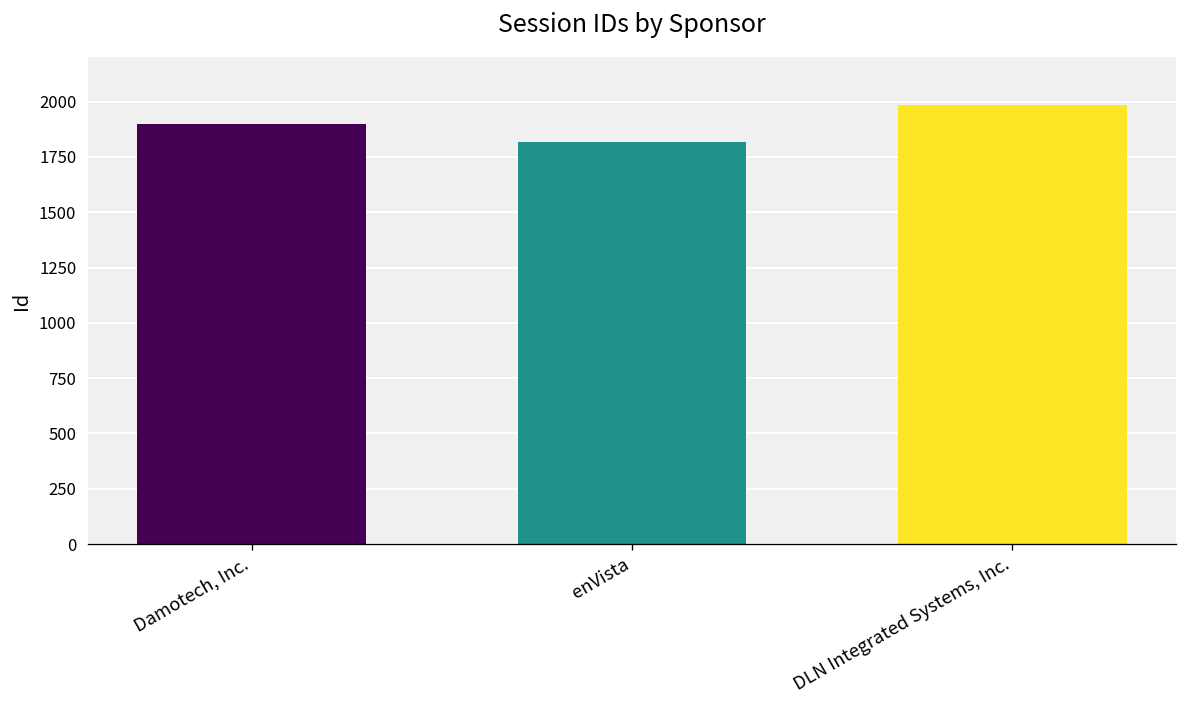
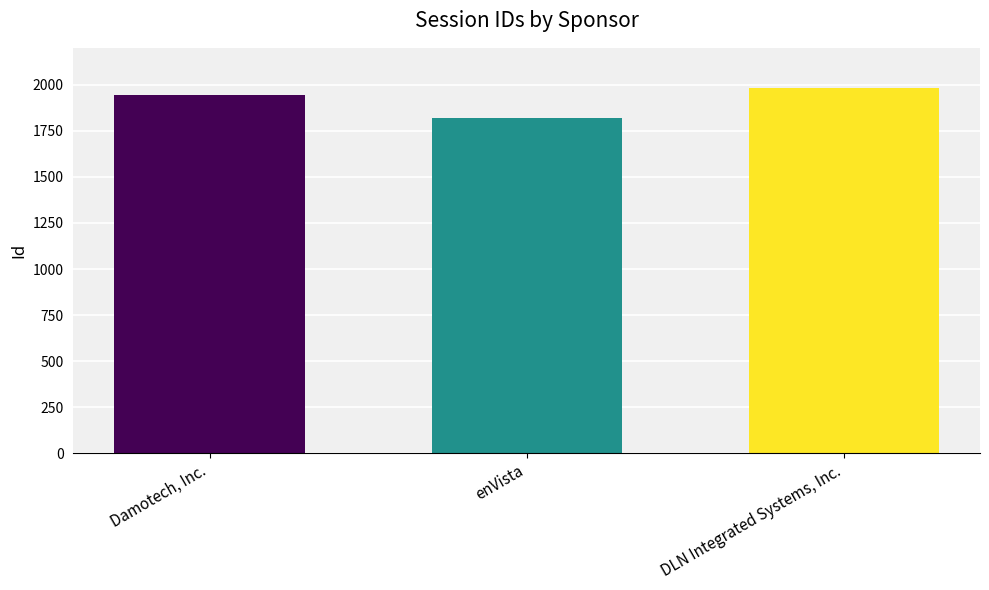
Damotech, Inc.: 1900 -> 1940
